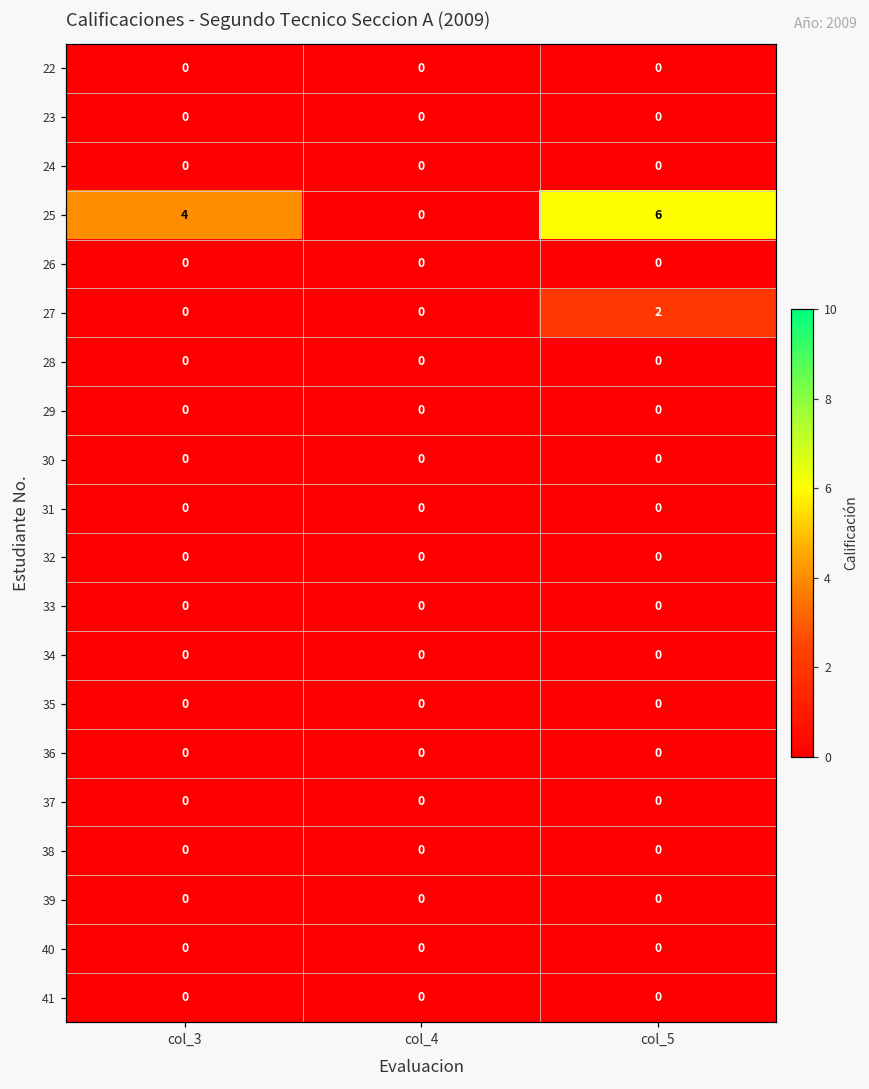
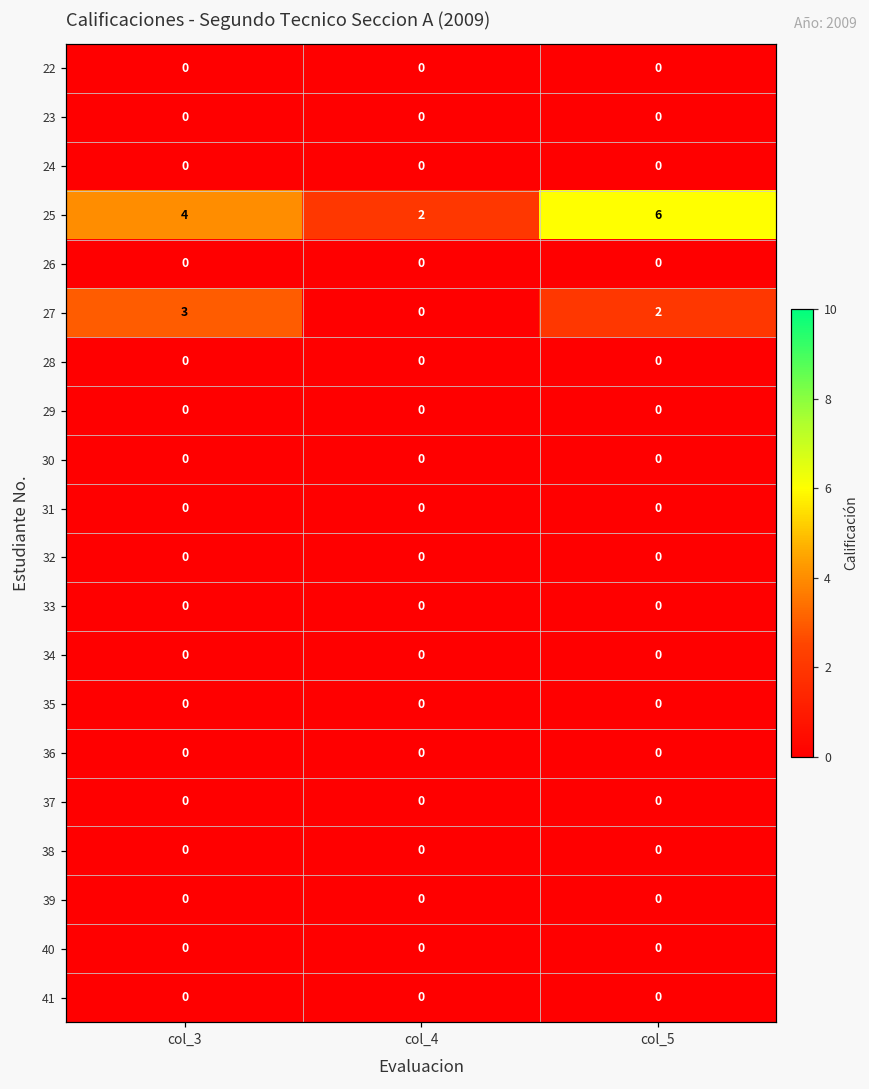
25, col_4: 0 -> 2
27, col_3: 0 -> 3
